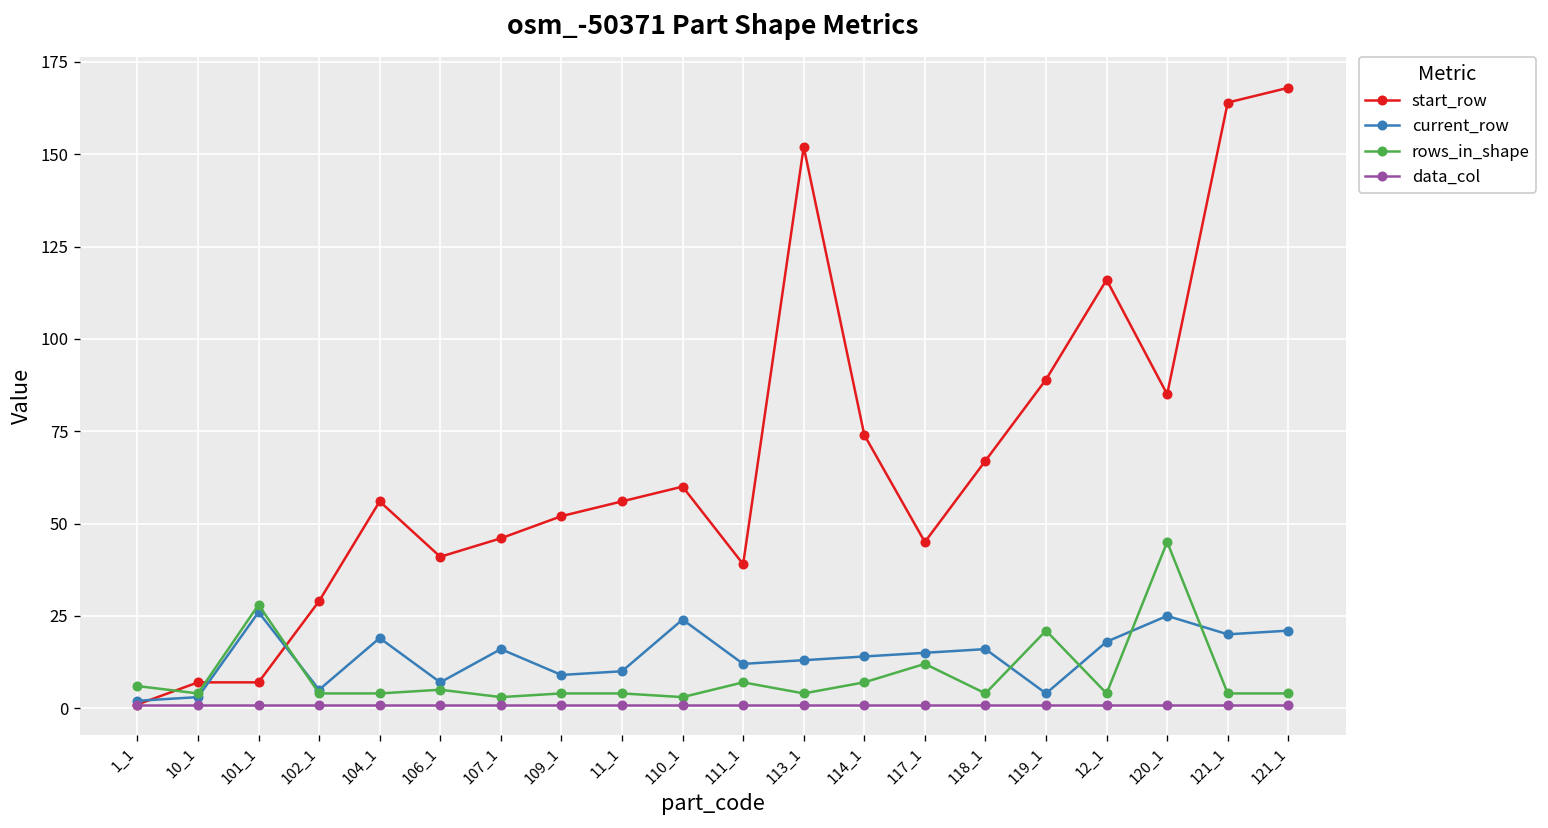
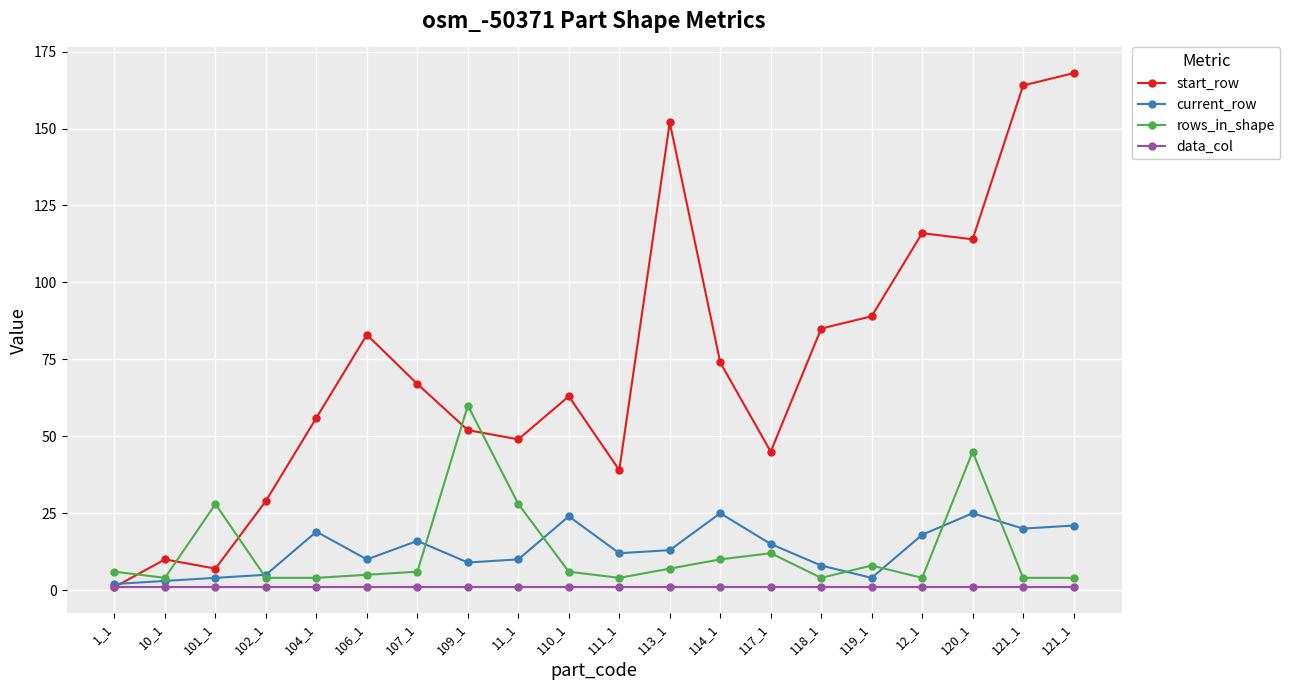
start_row, 10_1: 7 -> 10
current_row, 101_1: 26 -> 4
start_row, 106_1: 41 -> 83
current_row, 106_1: 7 -> 10
start_row, 107_1: 46 -> 67
rows_in_shape, 107_1: 3 -> 6
rows_in_shape, 109_1: 4 -> 60
start_row, 11_1: 56 -> 49
rows_in_shape, 11_1: 4 -> 28
start_row, 110_1: 60 -> 63
rows_in_shape, 110_1: 3 -> 6
rows_in_shape, 111_1: 7 -> 4
rows_in_shape, 113_1: 4 -> 7
current_row, 114_1: 14 -> 25
rows_in_shape, 114_1: 7 -> 10
start_row, 118_1: 67 -> 85
current_row, 118_1: 16 -> 8
rows_in_shape, 119_1: 21 -> 8
start_row, 120_1: 85 -> 114
